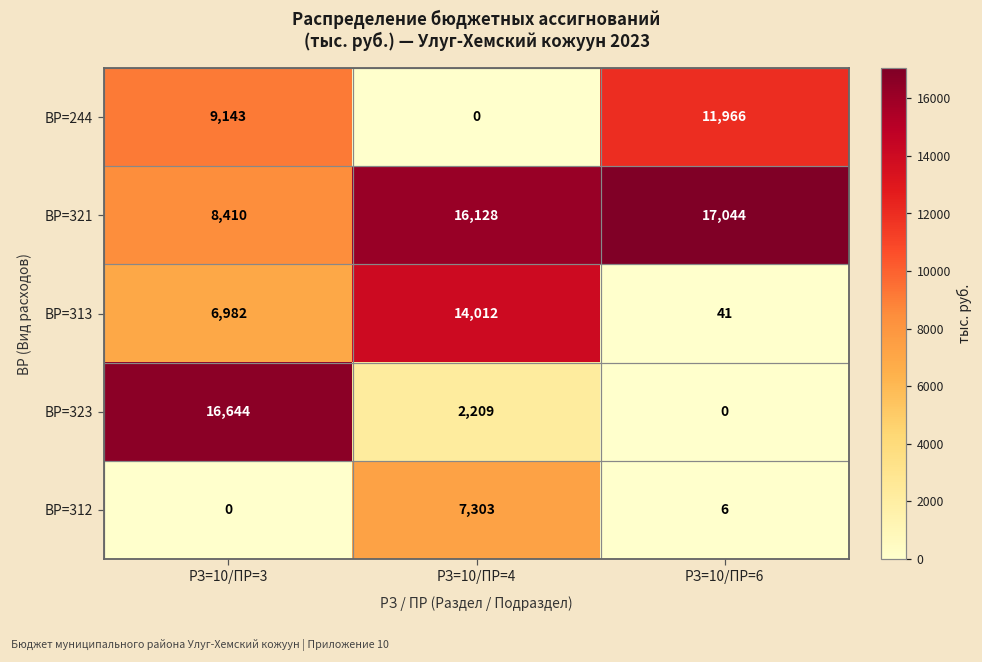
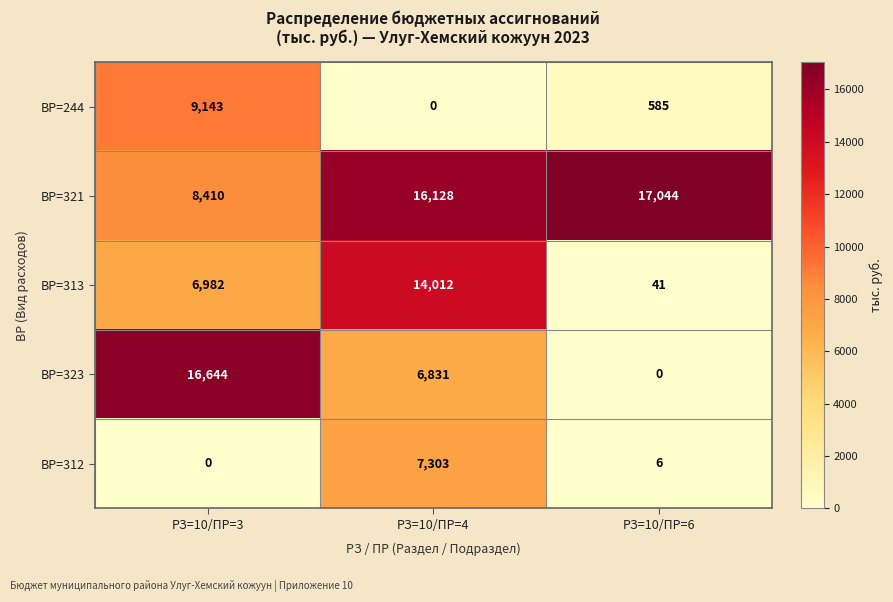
ВР=244, РЗ=10/ПР=6: 11,966 -> 585
ВР=323, РЗ=10/ПР=4: 2,209 -> 6,831
